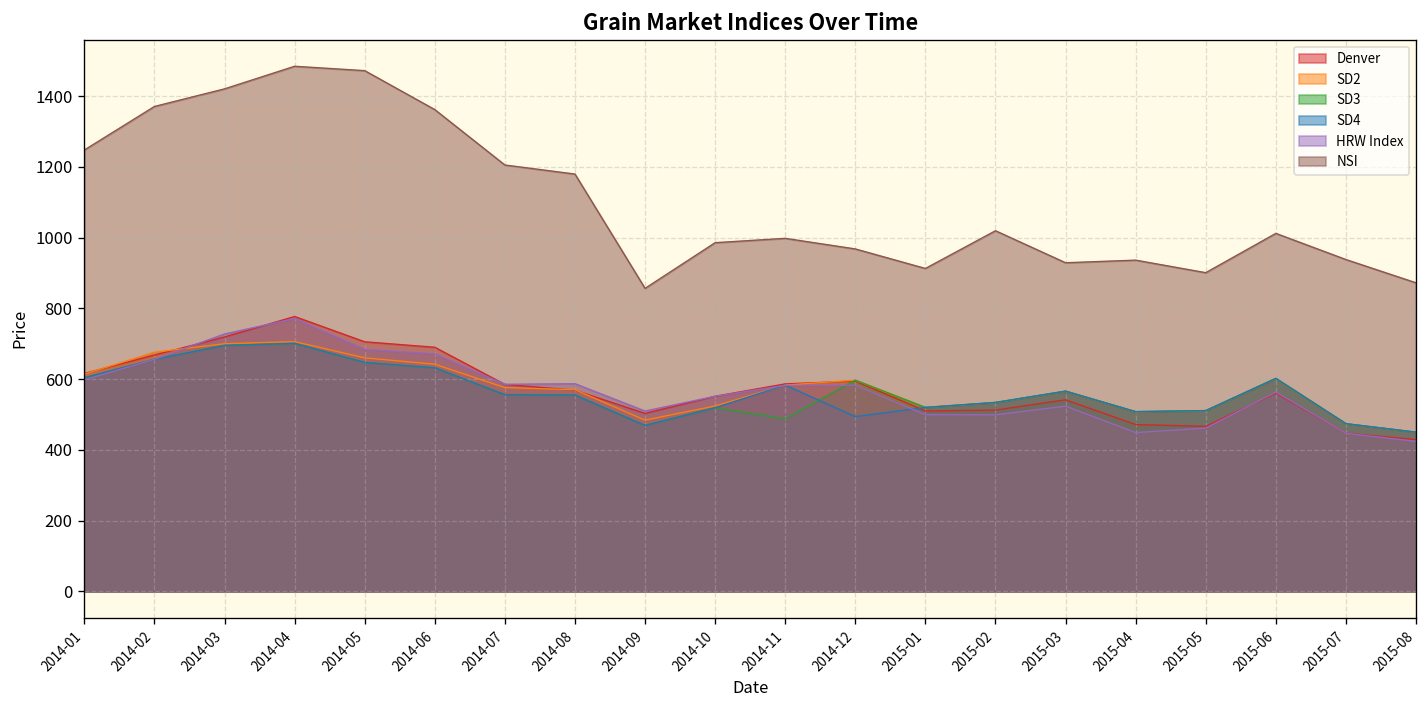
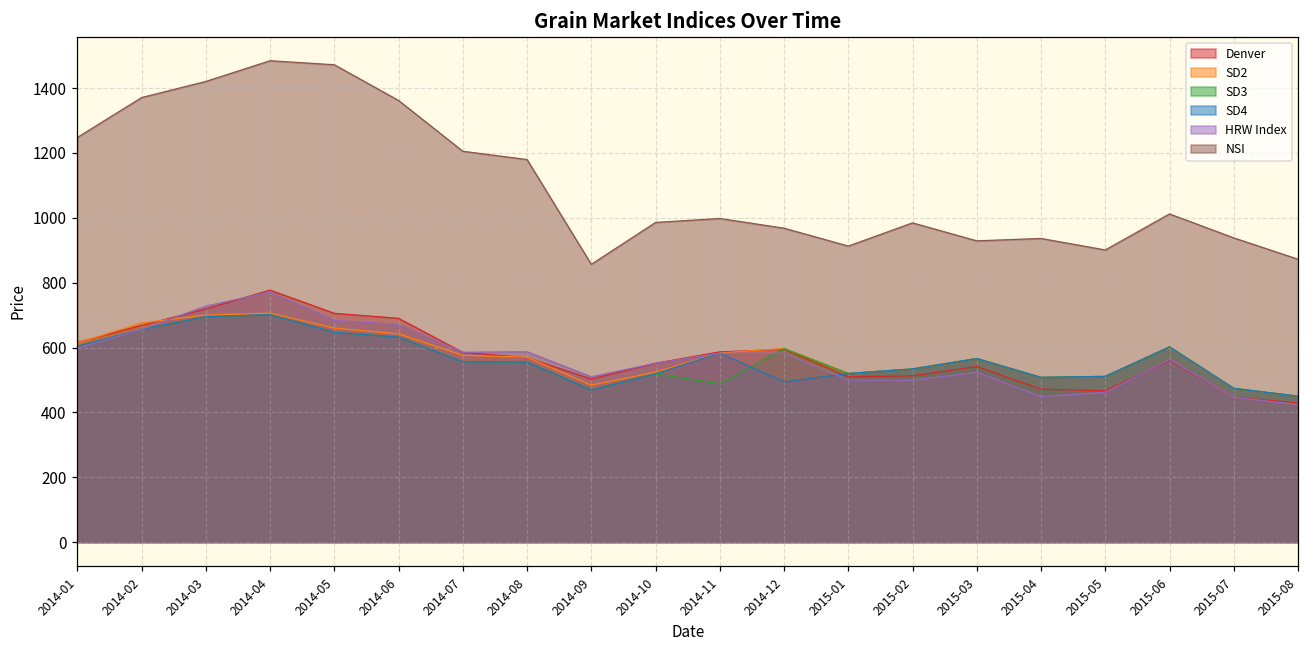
NSI, 2015-02: 1020 -> 980
